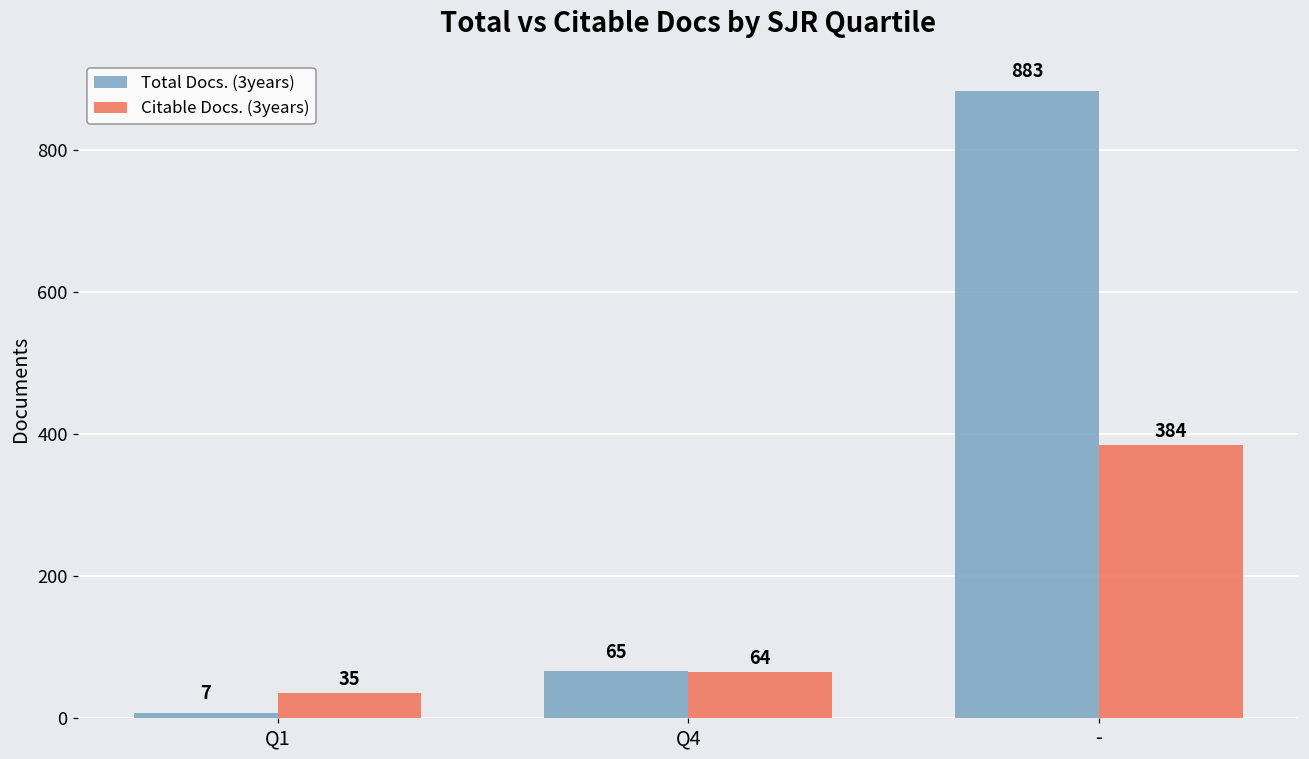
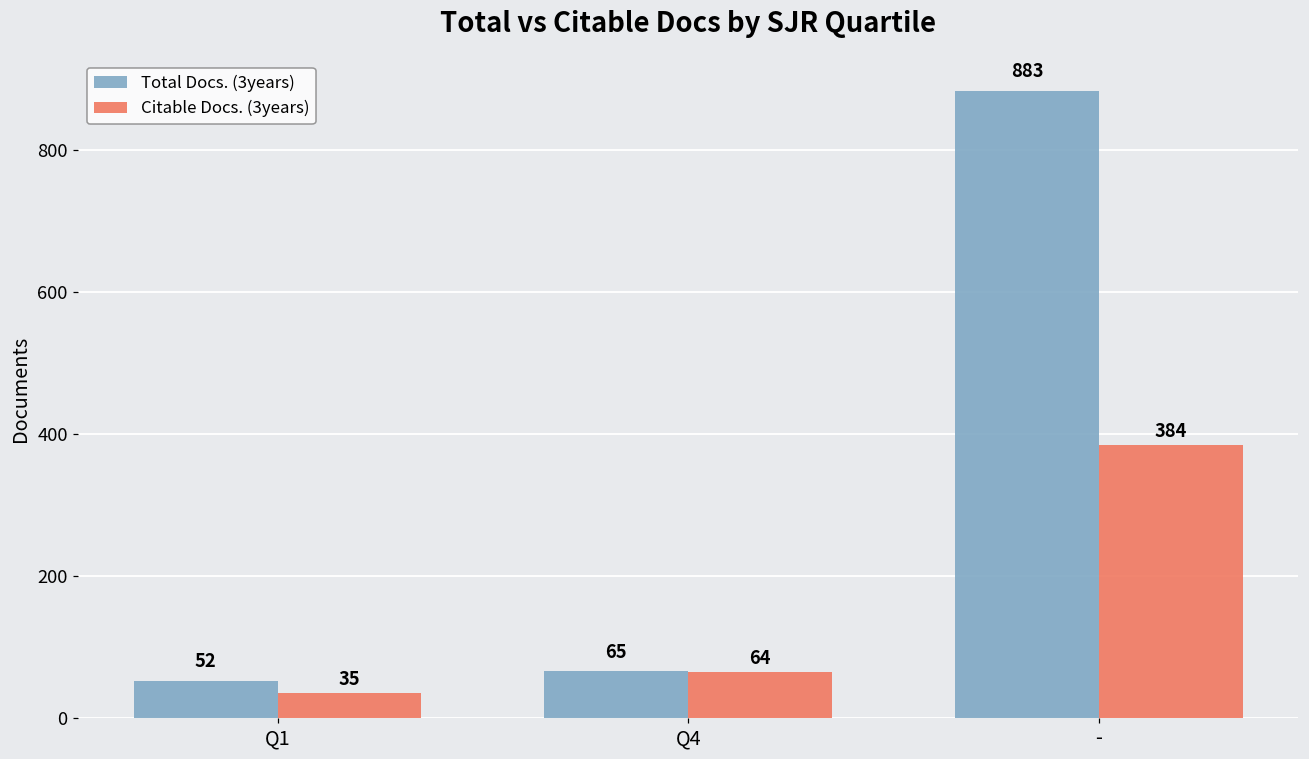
Total Docs. (3years), Q1: 7 -> 52
